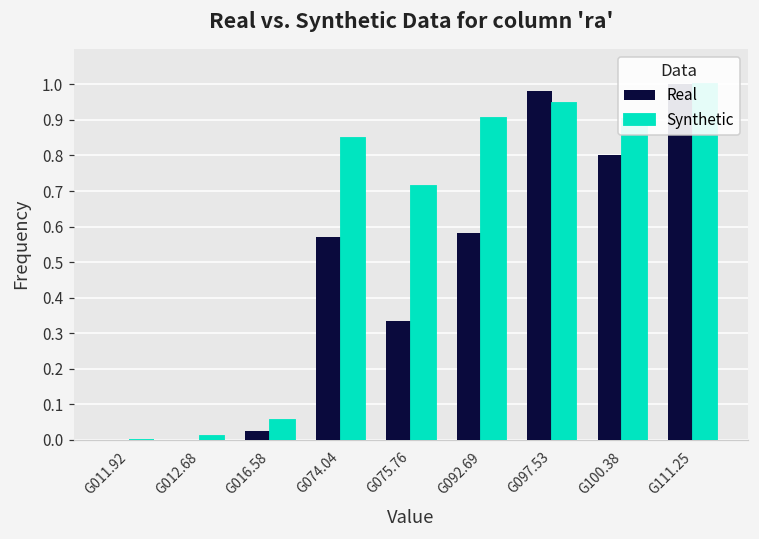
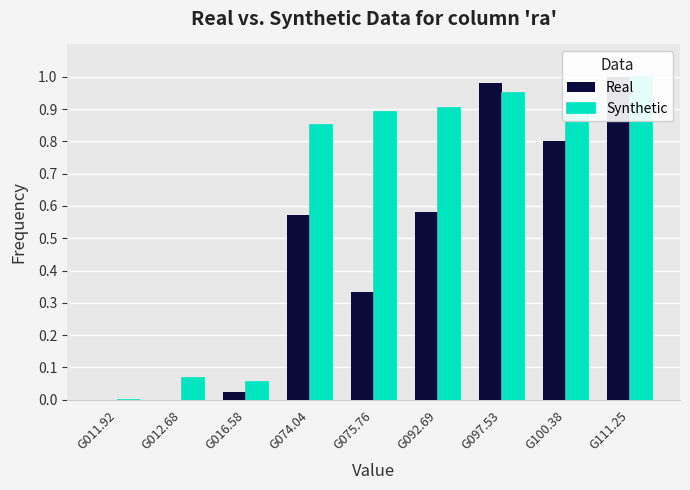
Synthetic, G012.68: 0.01 -> 0.07
Synthetic, G075.76: 0.71 -> 0.89
